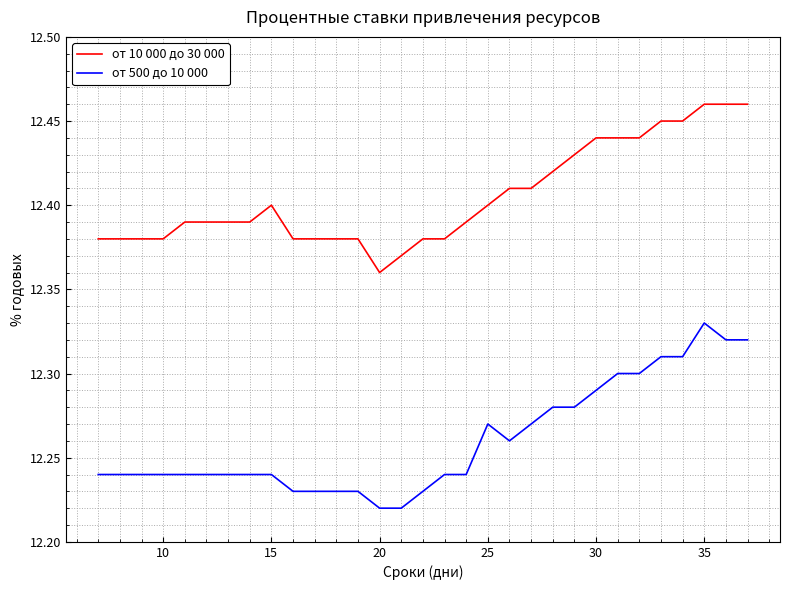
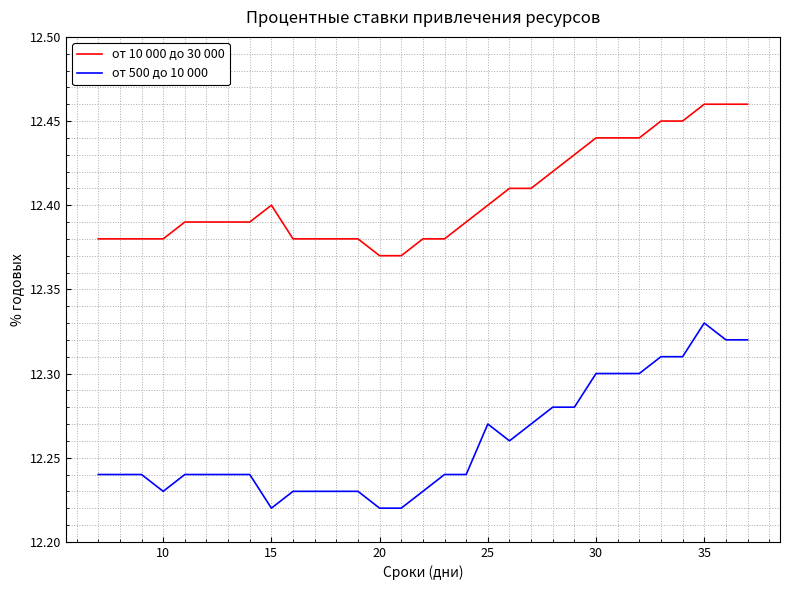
от 500 до 10 000, 10: 12.24 -> 12.23
от 500 до 10 000, 15: 12.24 -> 12.22
от 10 000 до 30 000, 20: 12.36 -> 12.37
от 500 до 10 000, 30: 12.29 -> 12.30
